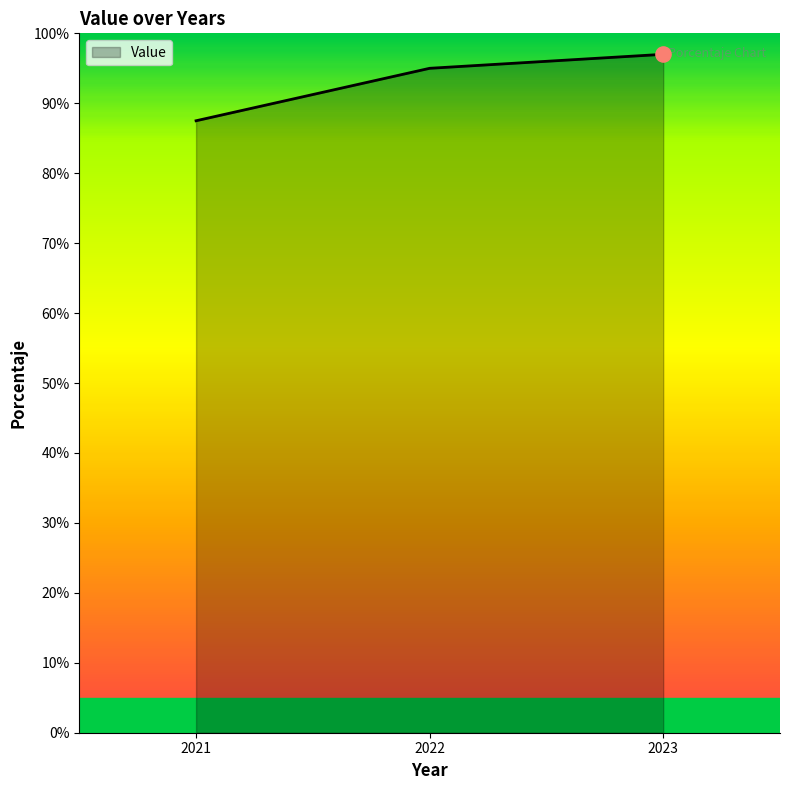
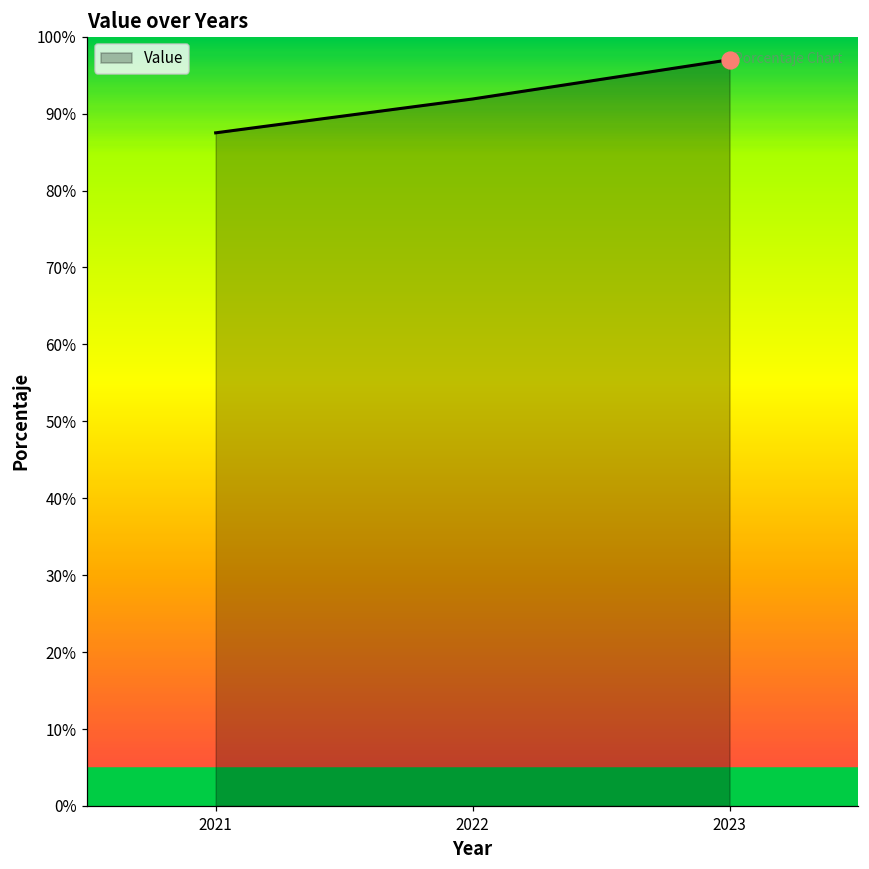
Value, 2022: 95% -> 92%
